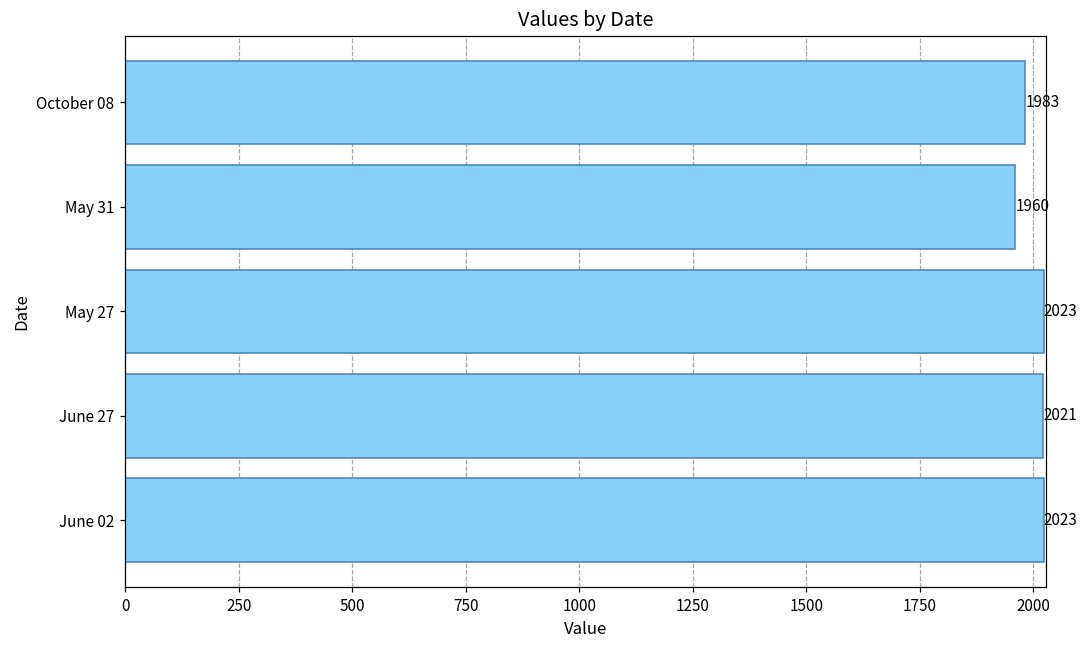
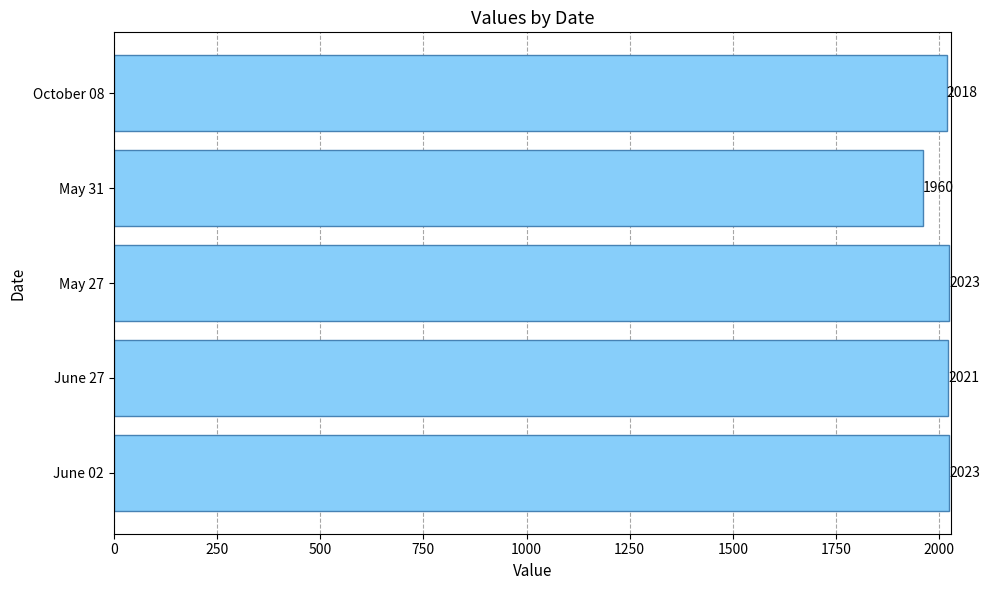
October 08: 1983 -> 2018
